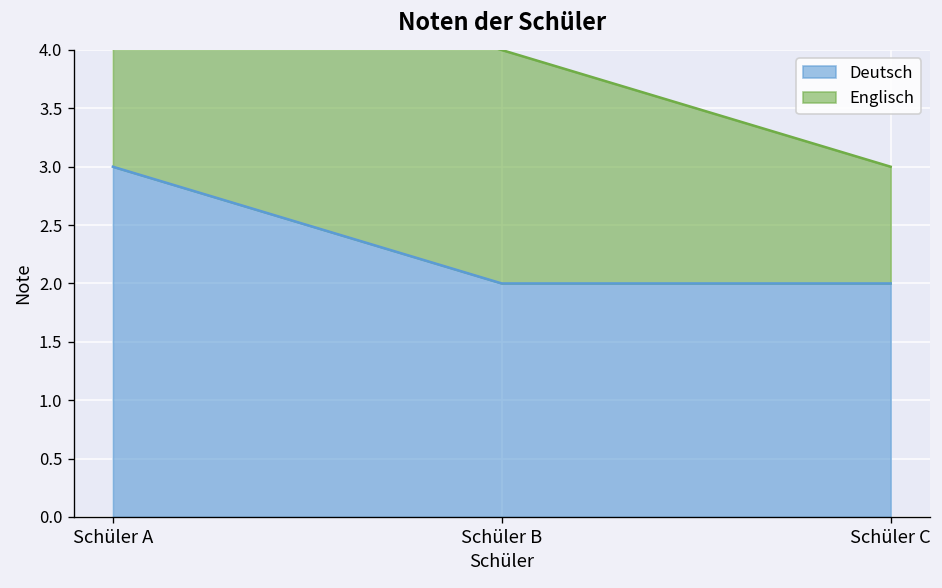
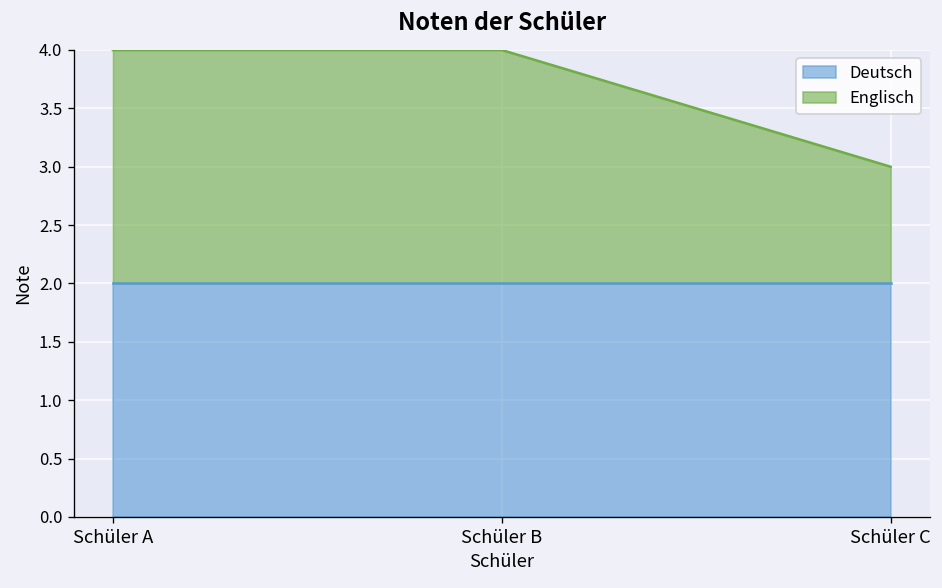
Deutsch, Schüler A: 3 -> 2
